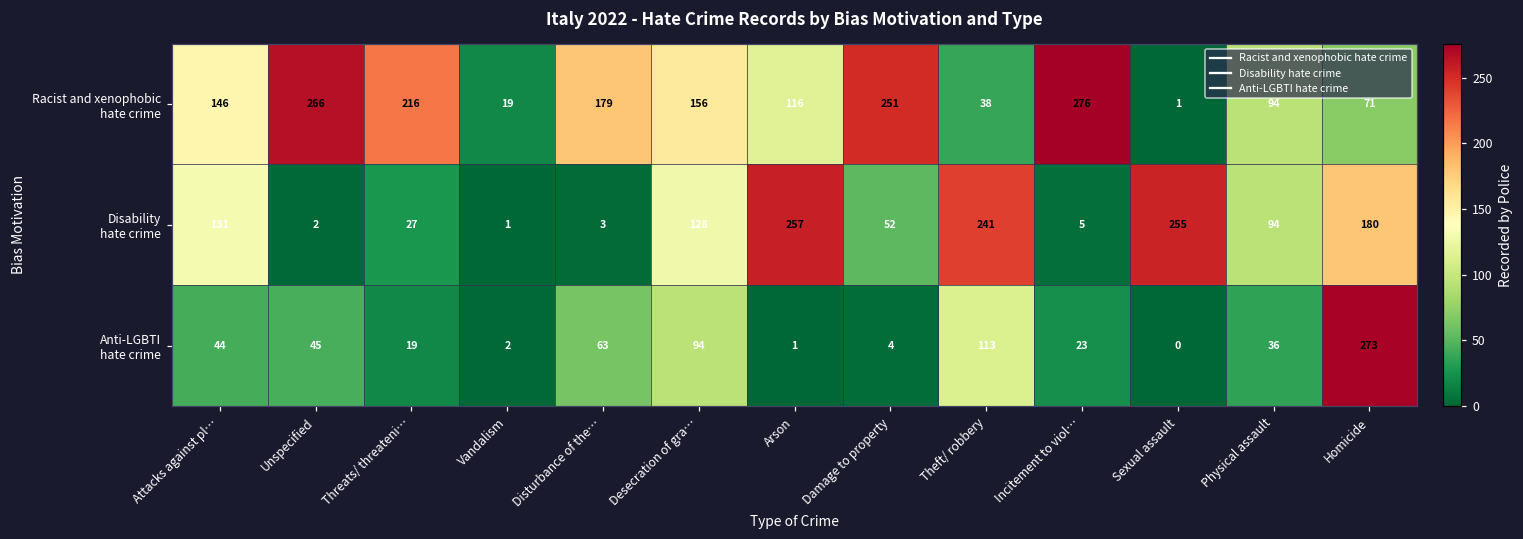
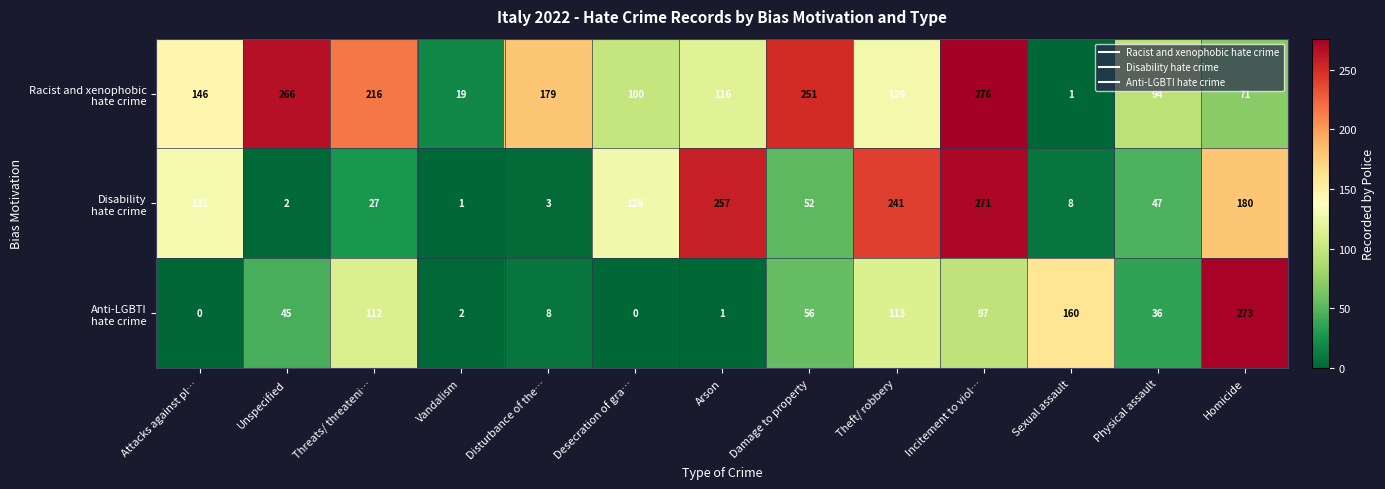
Racist and xenophobic hate crime, Desecration of gra…: 156 -> 100
Racist and xenophobic hate crime, Theft/ robbery: 38 -> 129
Disability hate crime, Incitement to viol…: 5 -> 271
Disability hate crime, Sexual assault: 255 -> 8
Disability hate crime, Physical assault: 94 -> 47
Anti-LGBTI hate crime, Attacks against pl…: 44 -> 0
Anti-LGBTI hate crime, Threats/ threateni…: 19 -> 112
Anti-LGBTI hate crime, Disturbance of the…: 63 -> 8
Anti-LGBTI hate crime, Desecration of gra…: 94 -> 0
Anti-LGBTI hate crime, Damage to property: 4 -> 56
Anti-LGBTI hate crime, Incitement to viol…: 23 -> 97
Anti-LGBTI hate crime, Sexual assault: 0 -> 160
